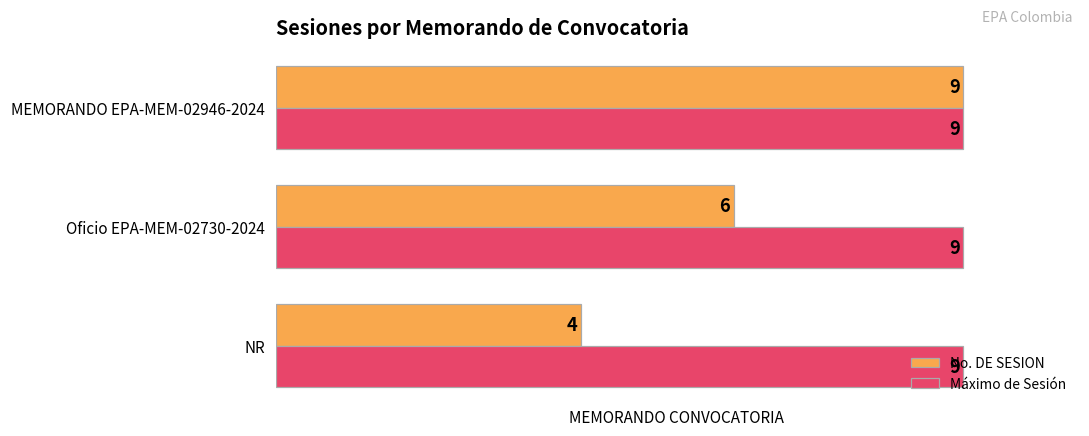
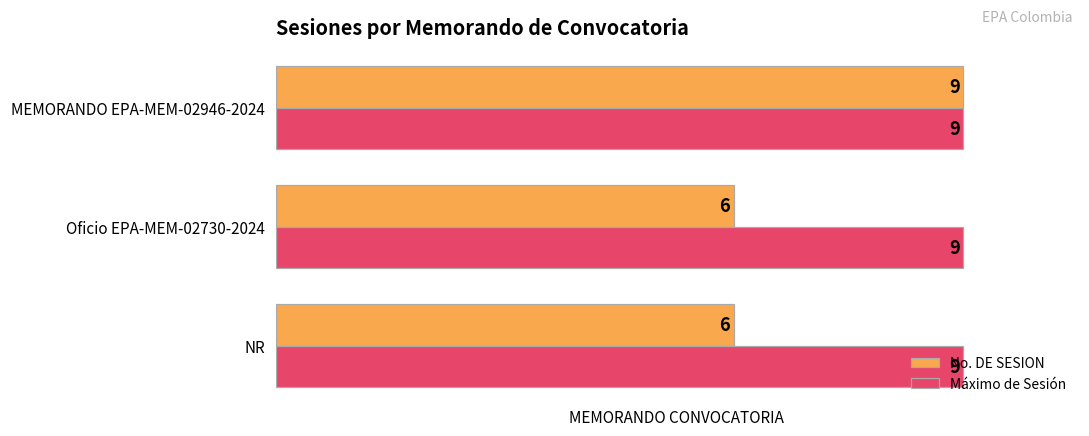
No. DE SESION, NR: 4 -> 6
